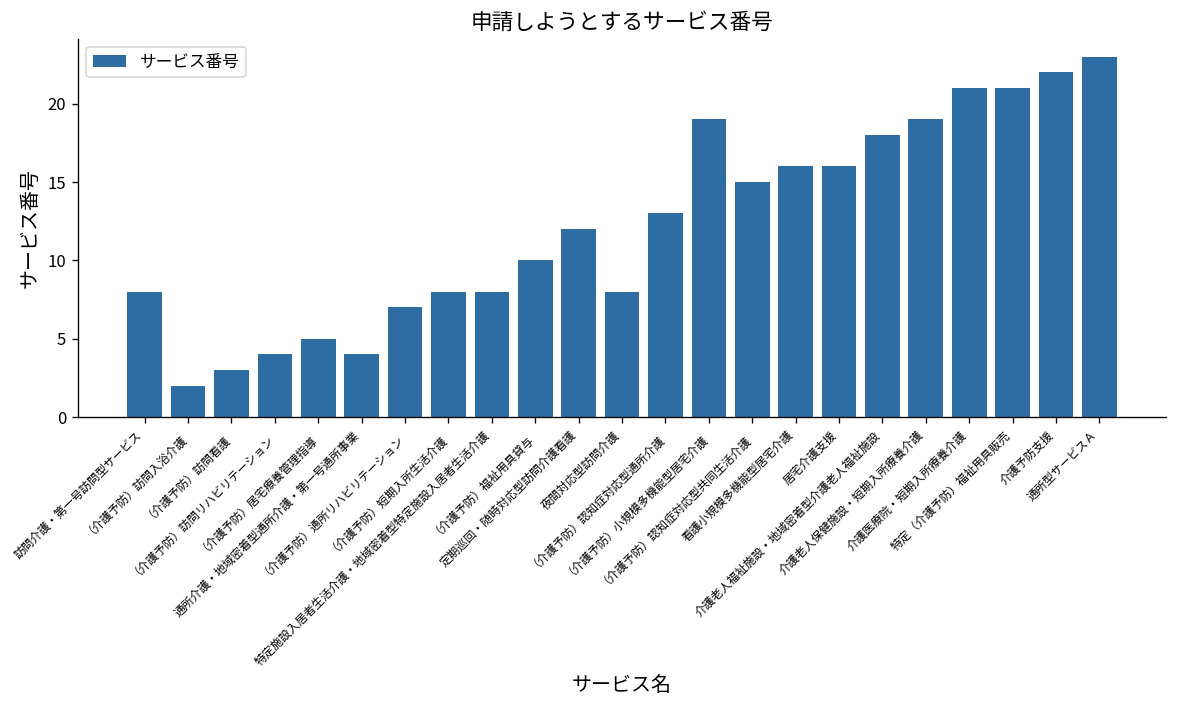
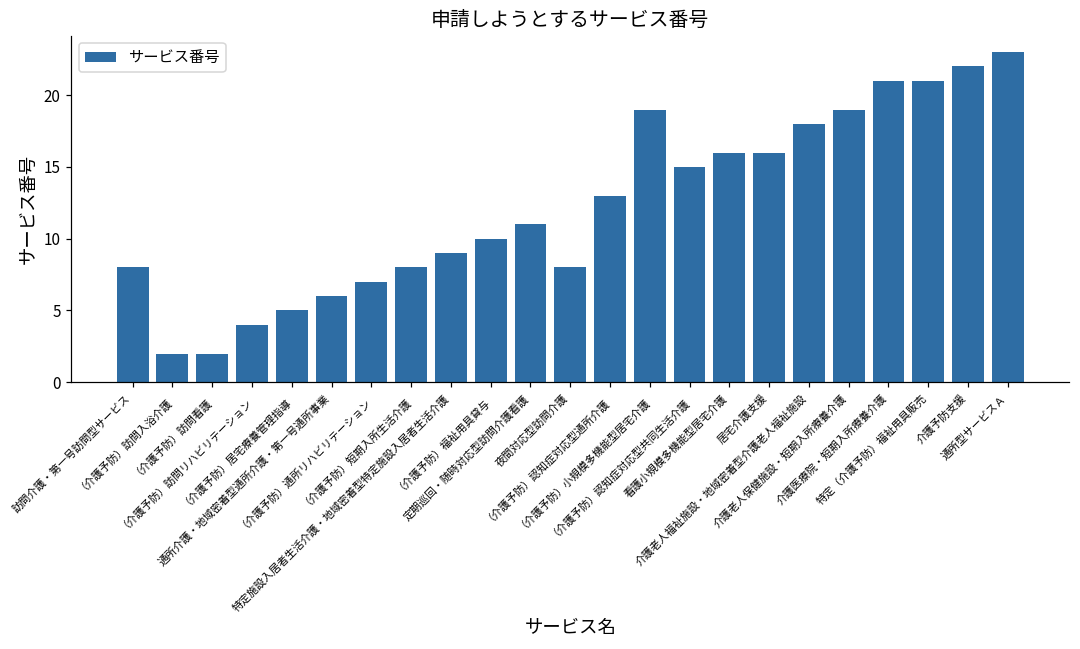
（介護予防）訪問看護: 3 -> 2
通所介護・地域密着型通所介護・第一号通所事業: 4 -> 6
特定施設入居者生活介護・地域密着型特定施設入居者生活介護: 8 -> 9
定期巡回・随時対応型訪問介護看護: 12 -> 11
